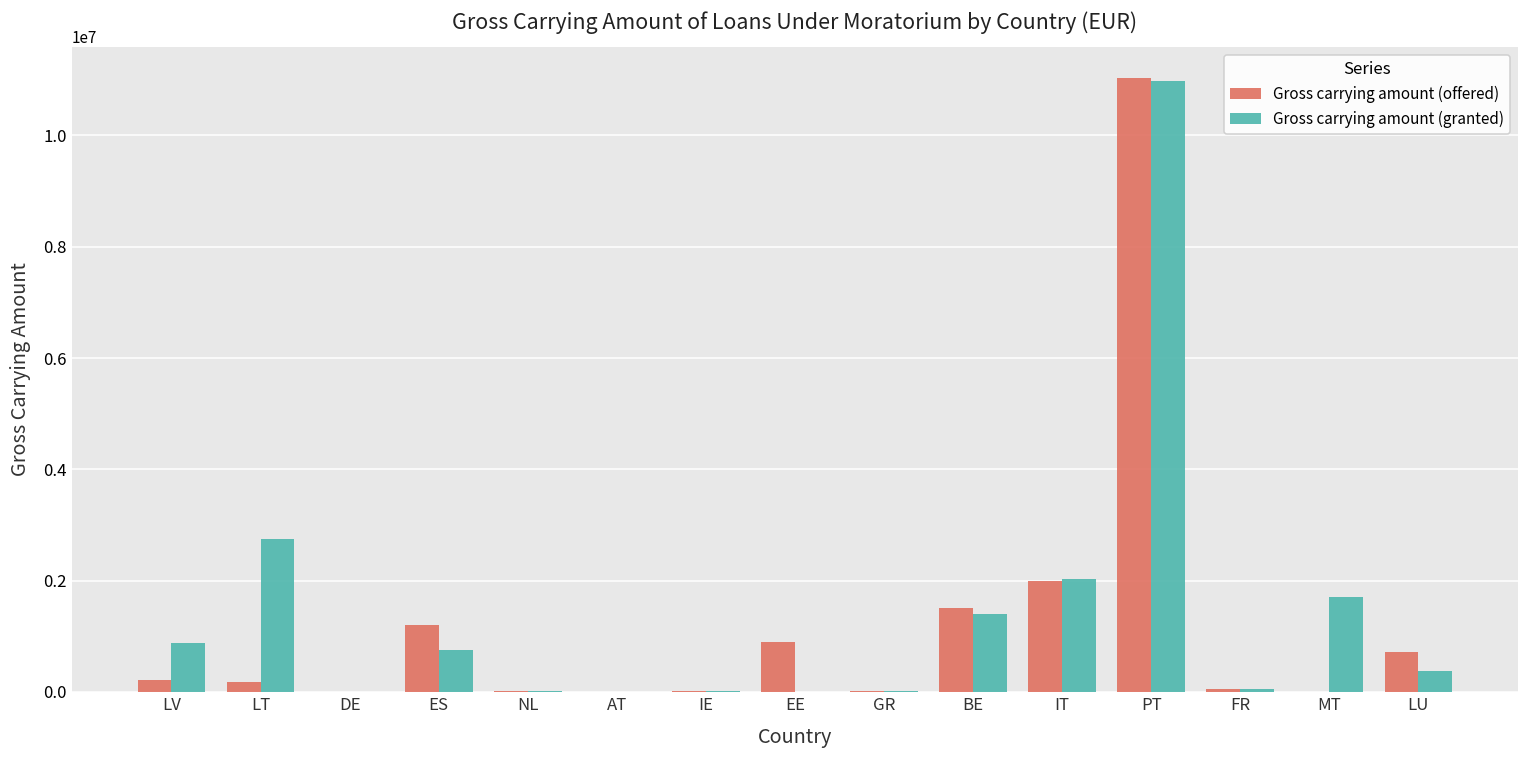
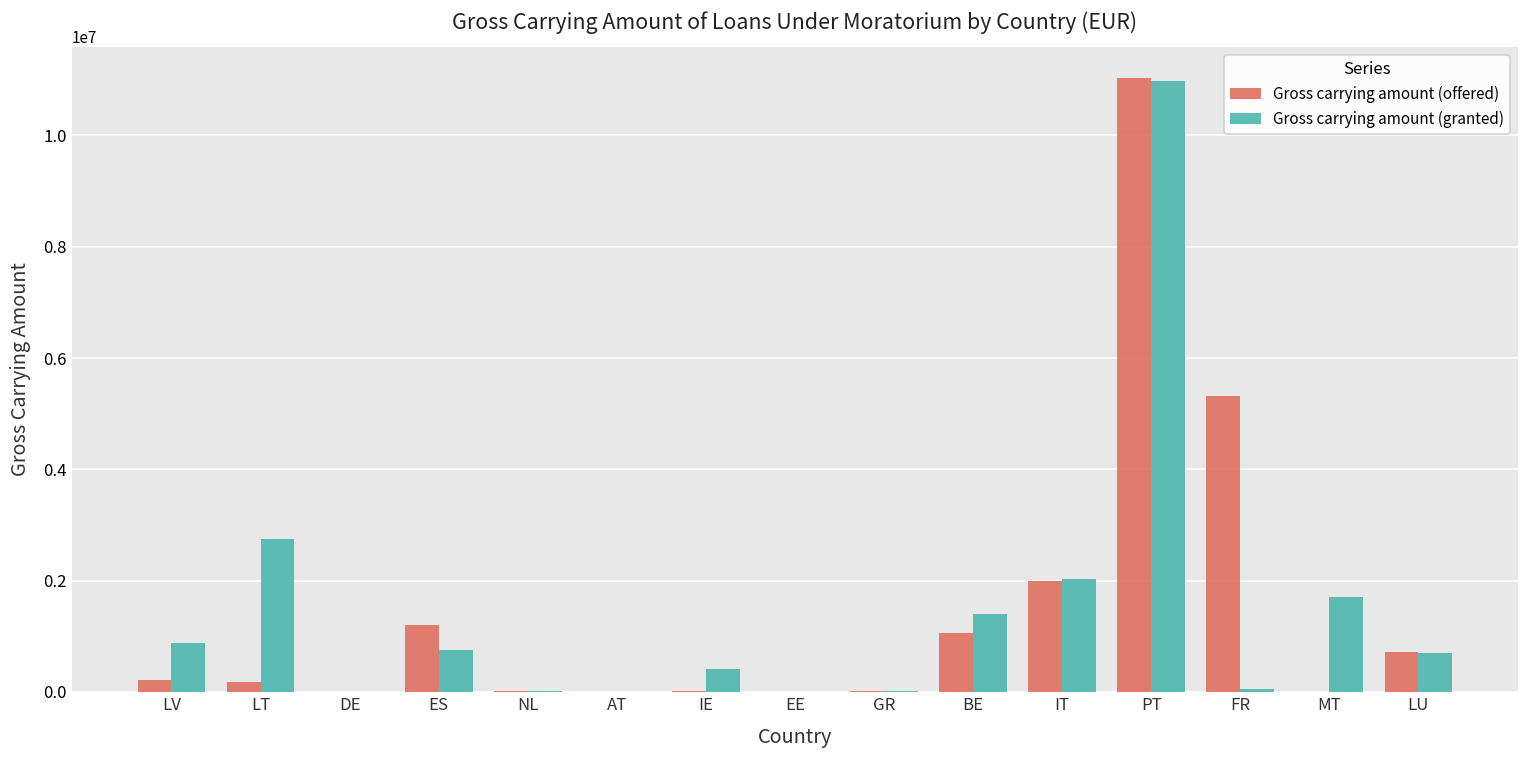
Gross carrying amount (granted), IE: 0 -> 400000
Gross carrying amount (offered), EE: 900000 -> 0
Gross carrying amount (offered), BE: 1500000 -> 1100000
Gross carrying amount (offered), FR: 100000 -> 5300000
Gross carrying amount (granted), LU: 400000 -> 700000
